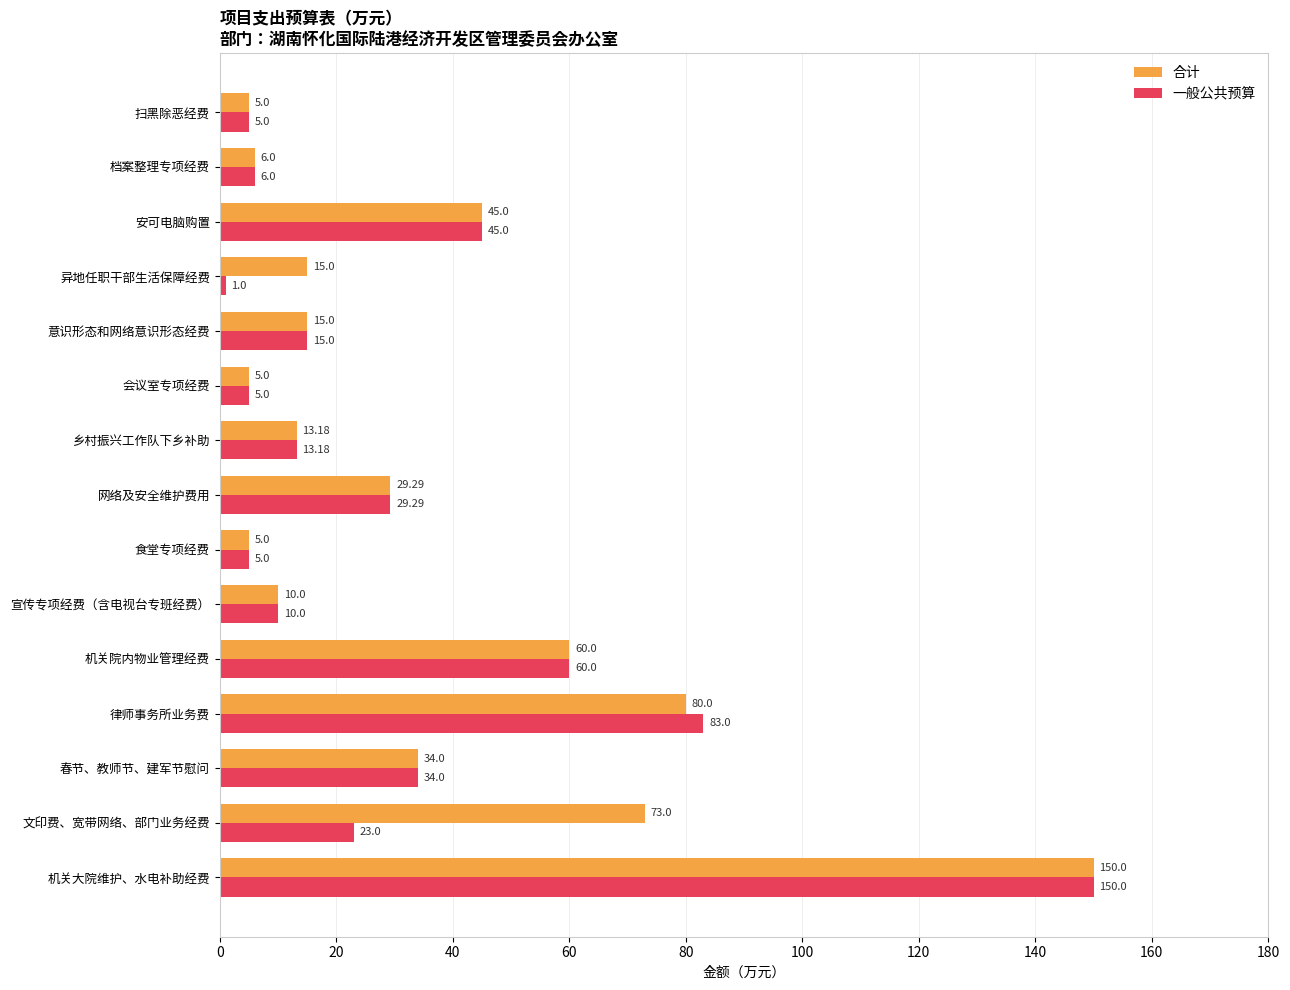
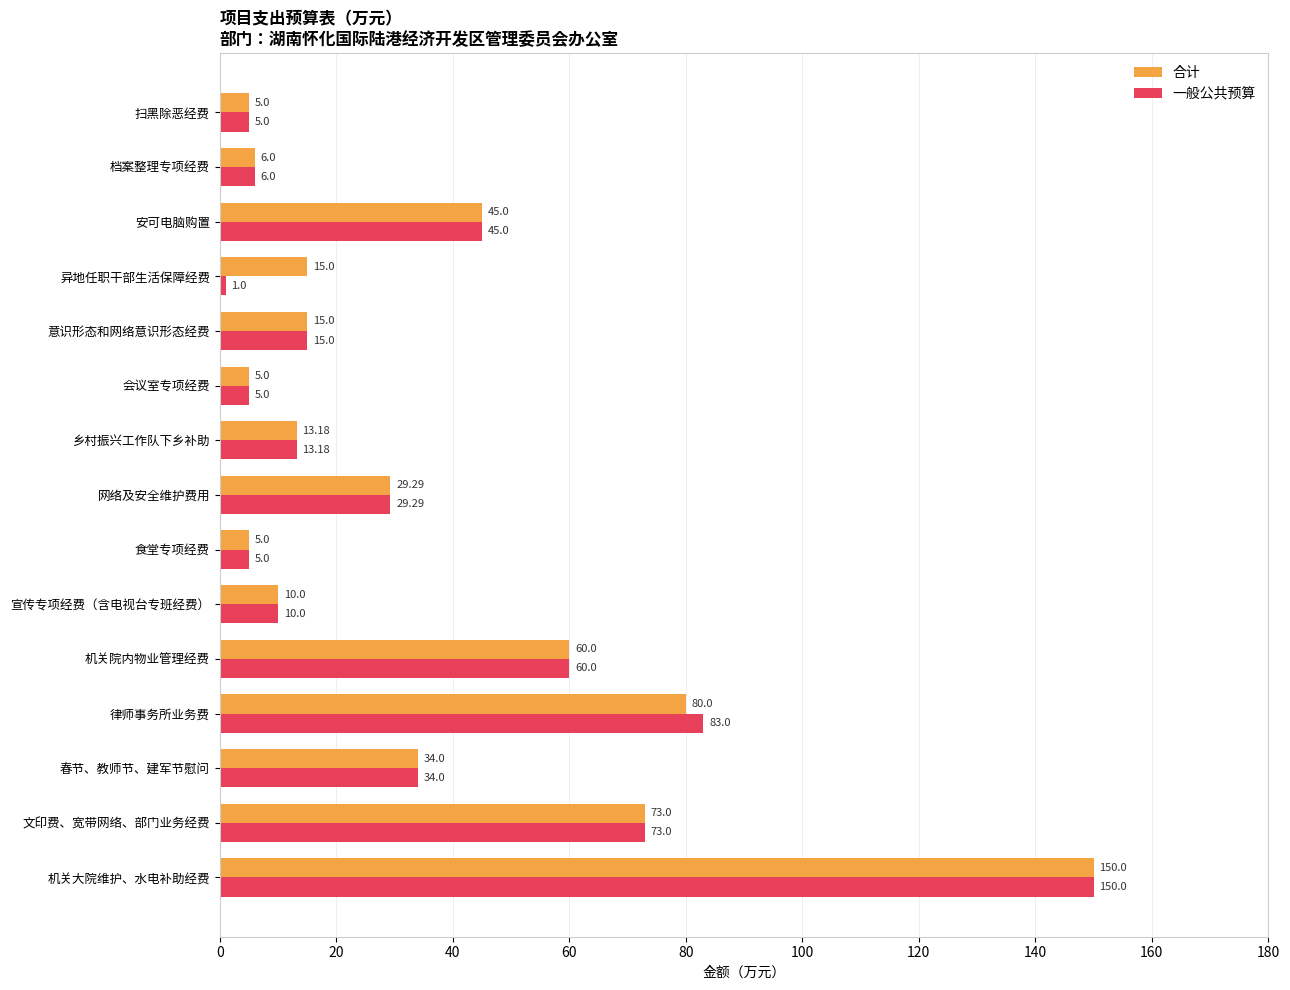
一般公共预算, 文印费、宽带网络、部门业务经费: 23.0 -> 73.0
